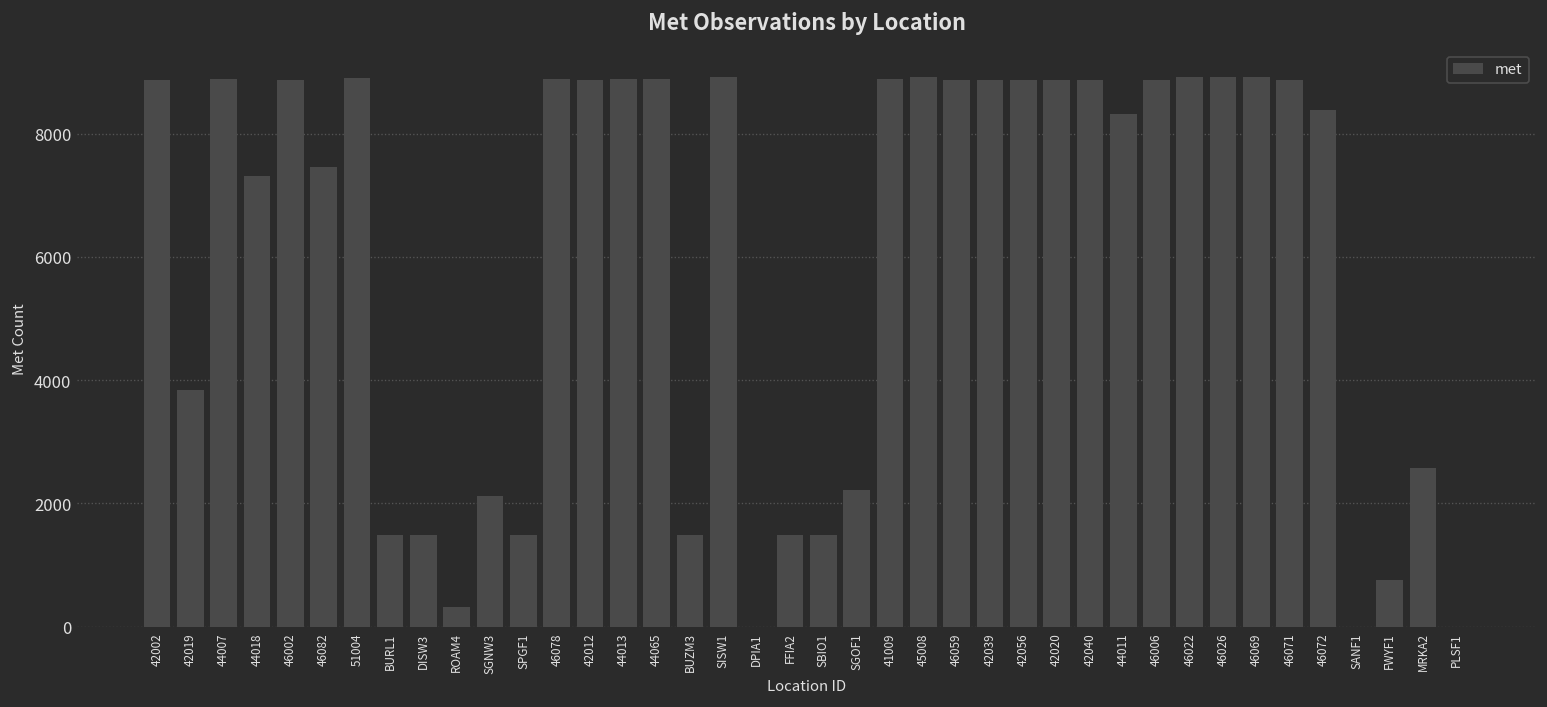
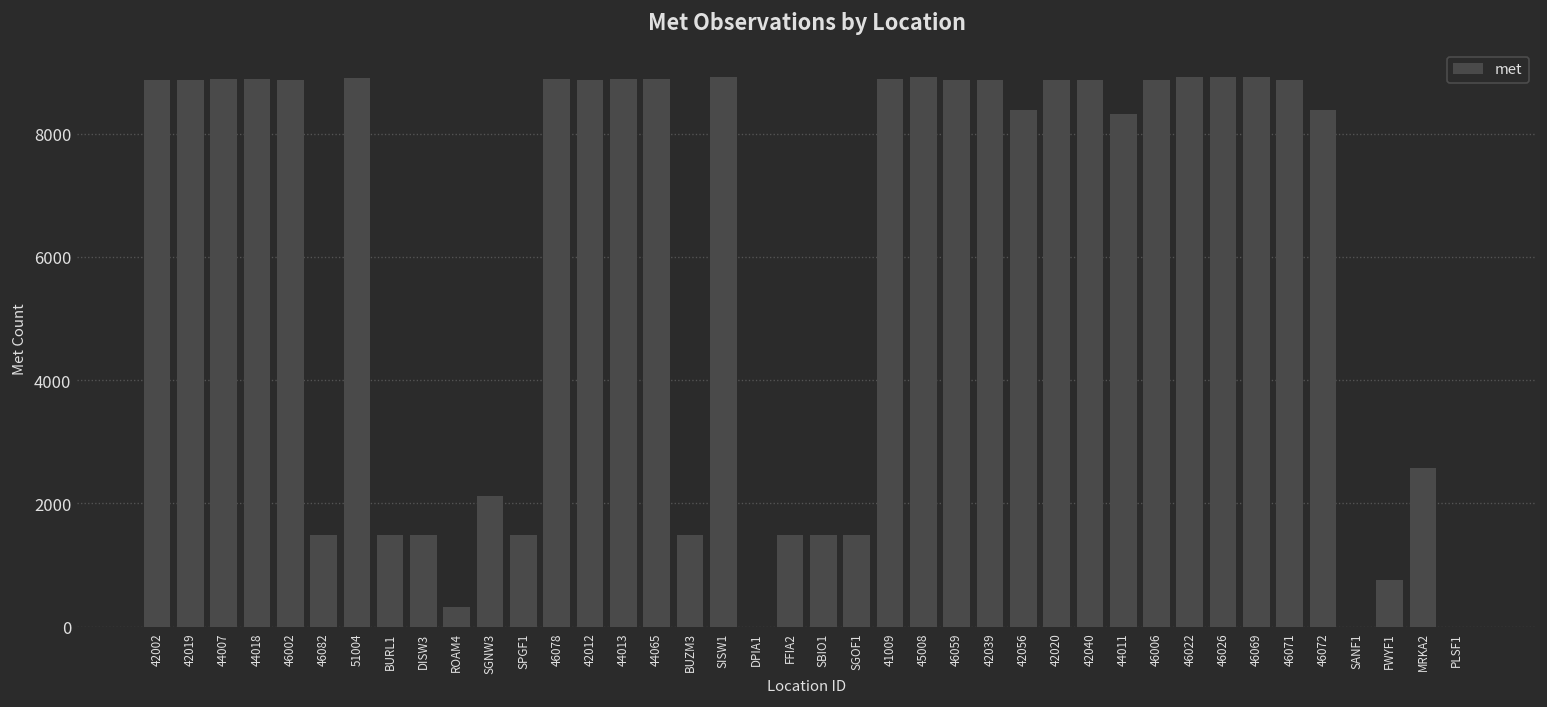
42019: 3800 -> 8900
44018: 7300 -> 8900
46082: 7500 -> 1500
SGOF1: 2200 -> 1500
42056: 8900 -> 8400
